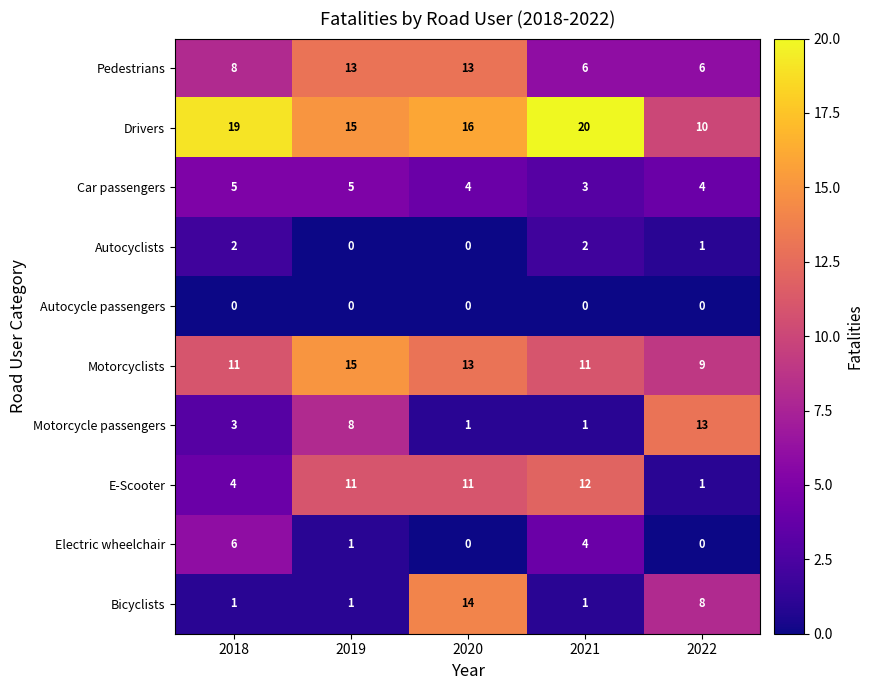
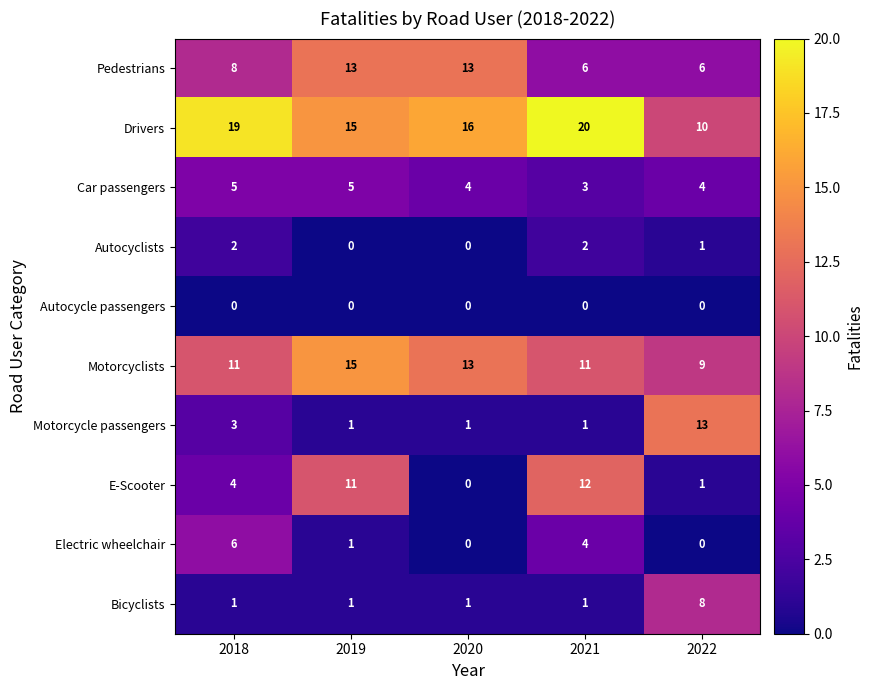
Motorcycle passengers, 2019: 8 -> 1
E-Scooter, 2020: 11 -> 0
Bicyclists, 2020: 14 -> 1
